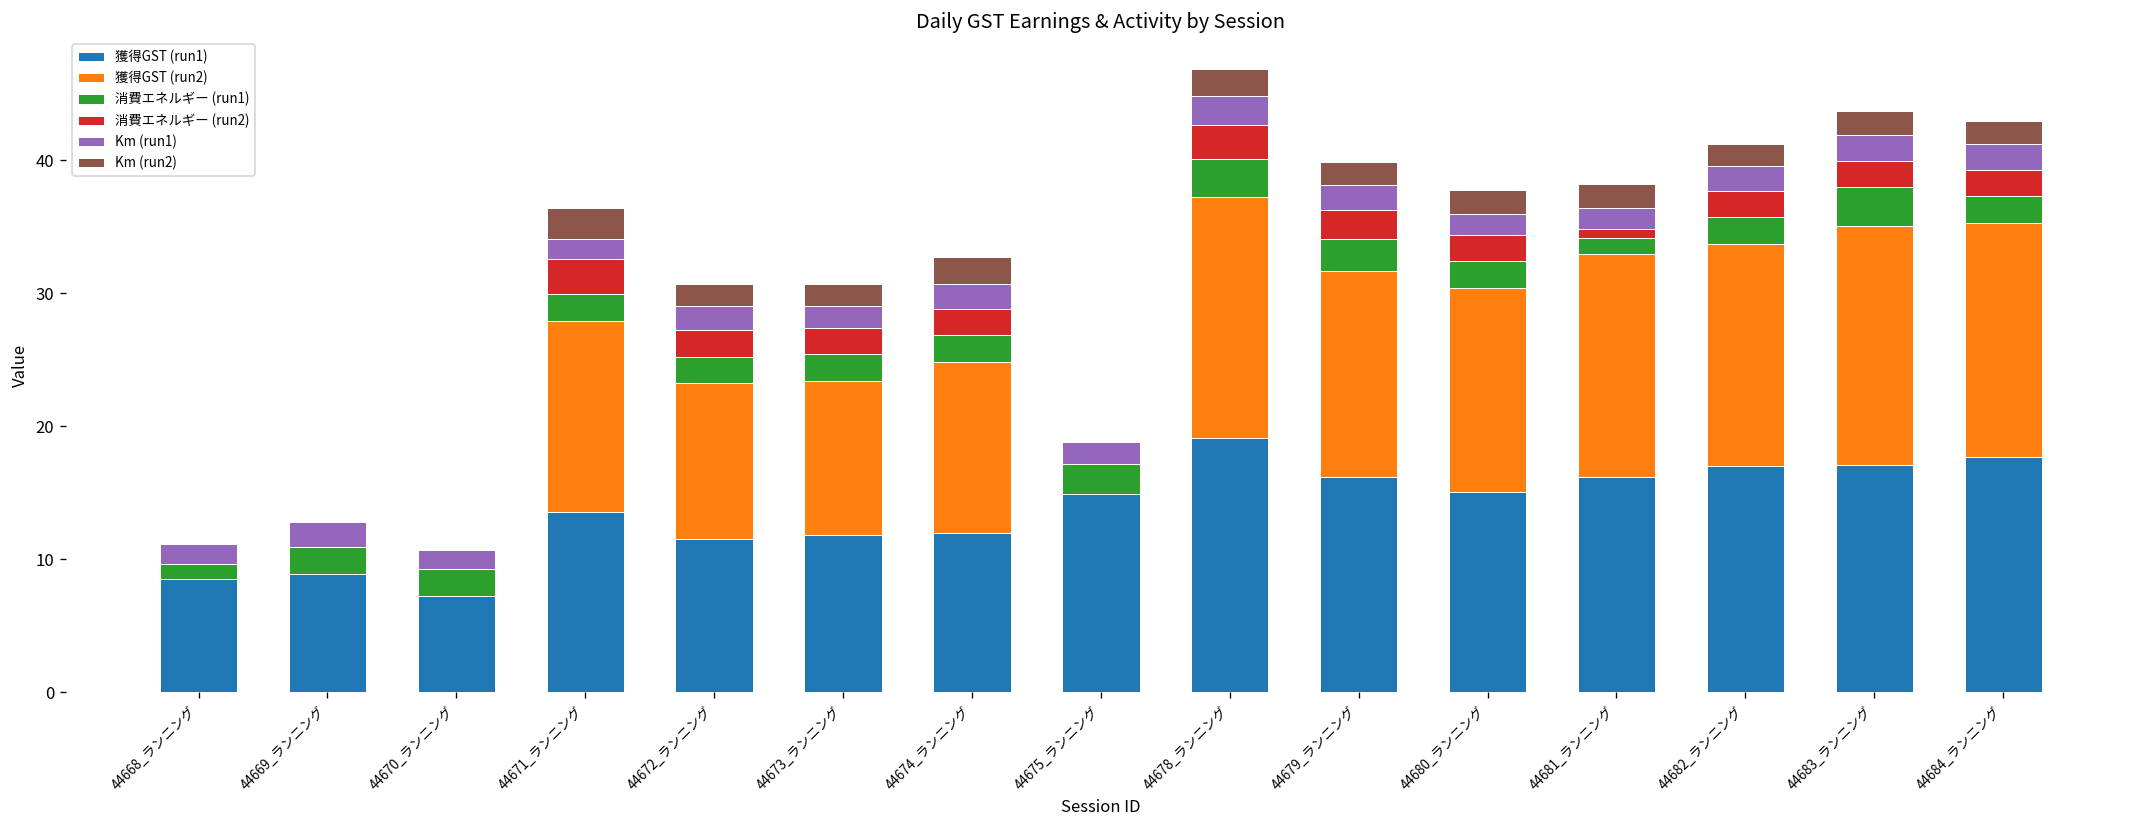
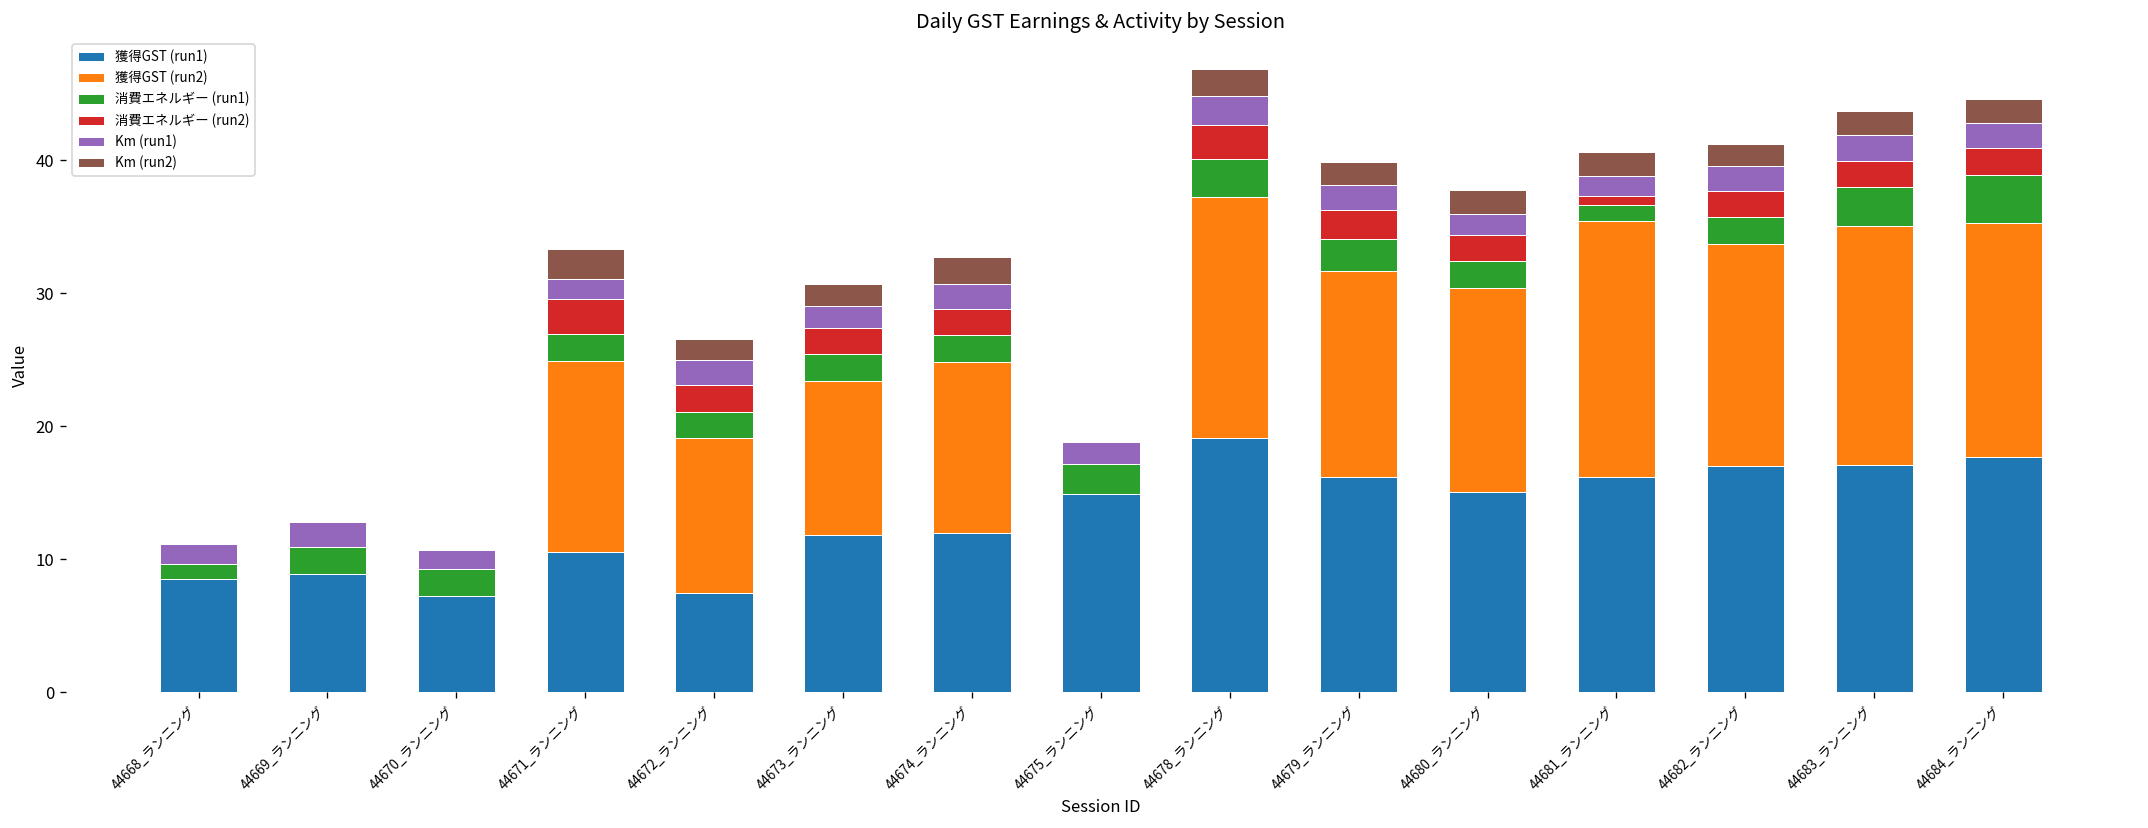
獲得GST (run1), 44671_ランニング: 13.5 -> 10.5
獲得GST (run1), 44672_ランニング: 11.6 -> 7.5
獲得GST (run2), 44681_ランニング: 16.8 -> 19.2
消費エネルギー (run1), 44684_ランニング: 2.0 -> 3.6
